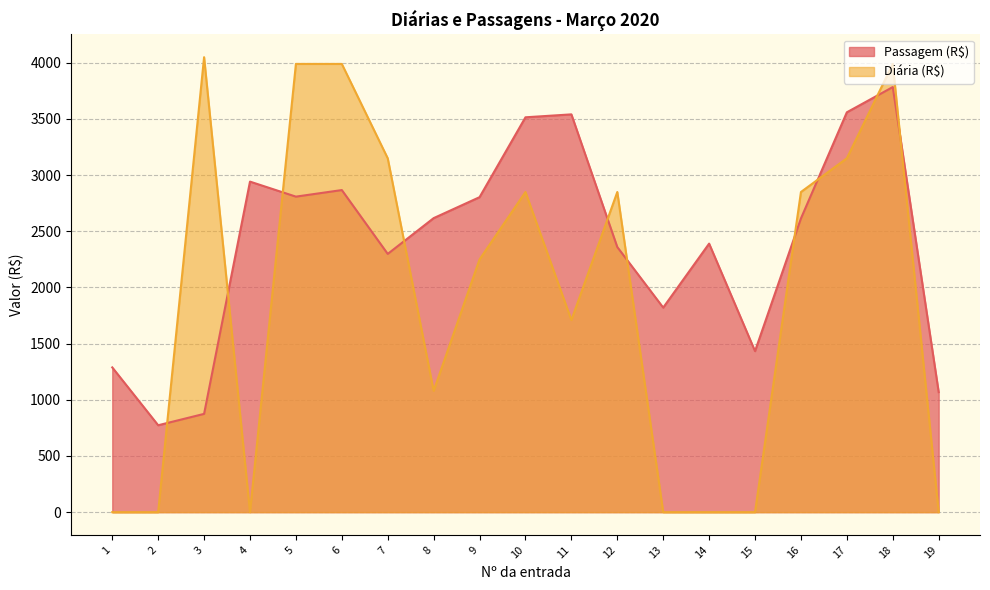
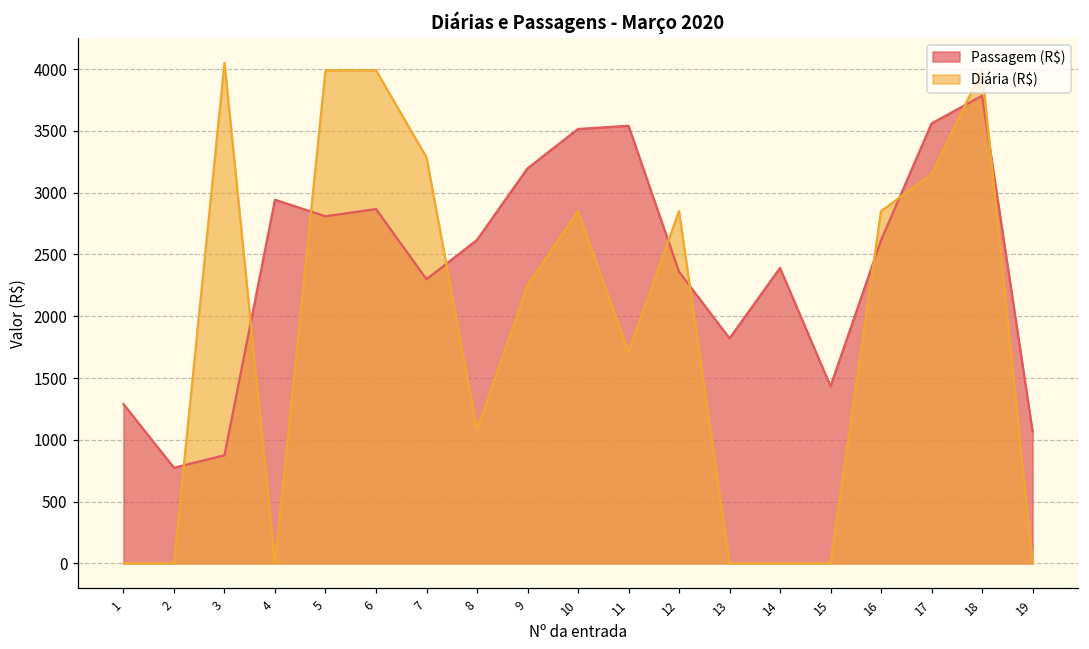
Diária (R$), 7: 3150 -> 3290
Passagem (R$), 9: 2800 -> 3200
